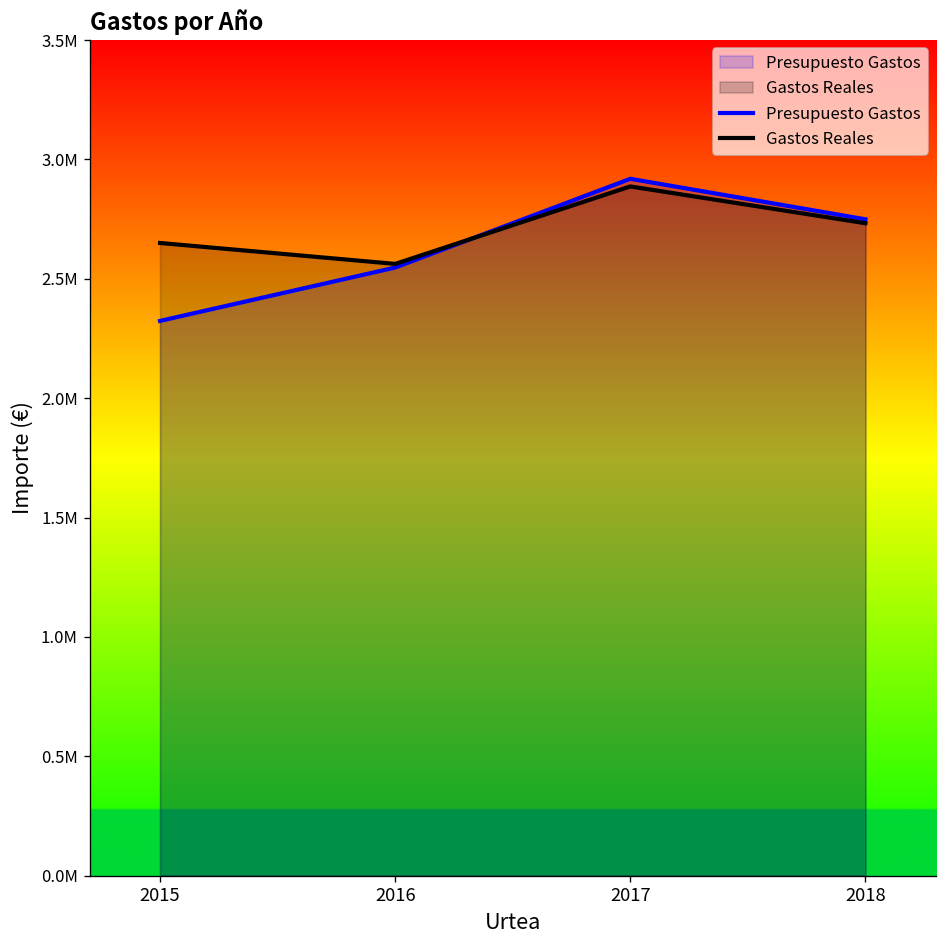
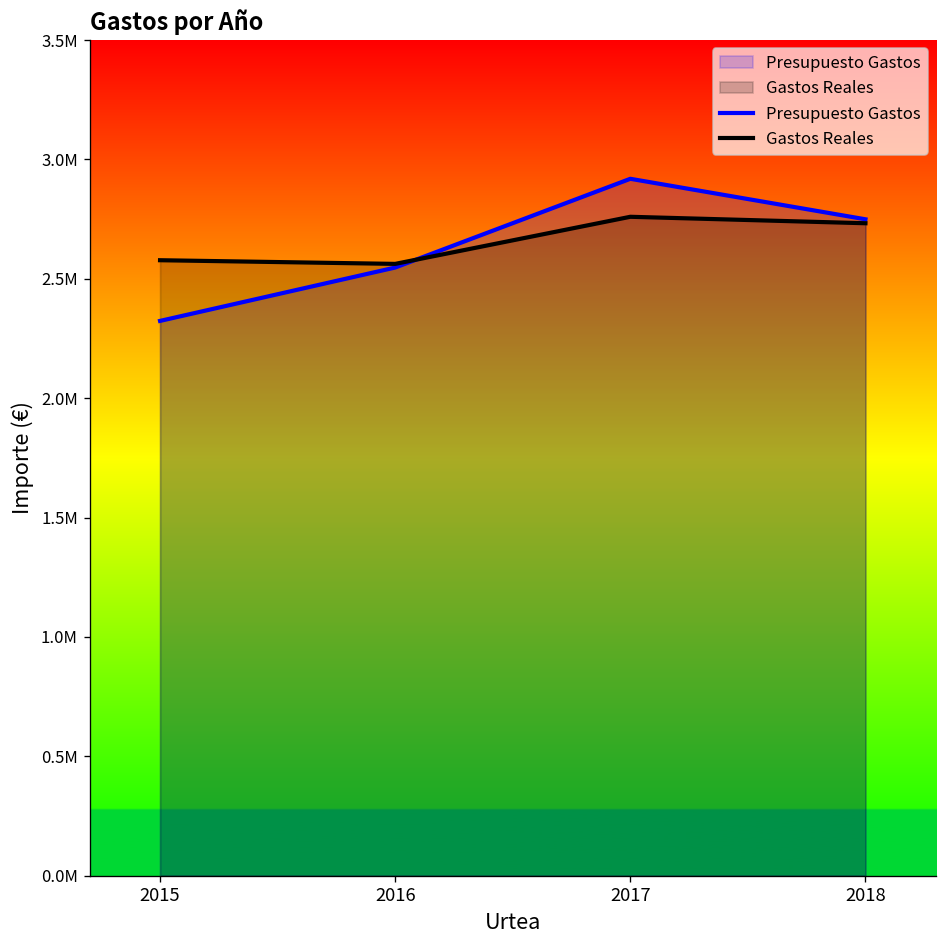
Gastos Reales, 2015: 2650000 -> 2580000
Gastos Reales, 2017: 2890000 -> 2760000
